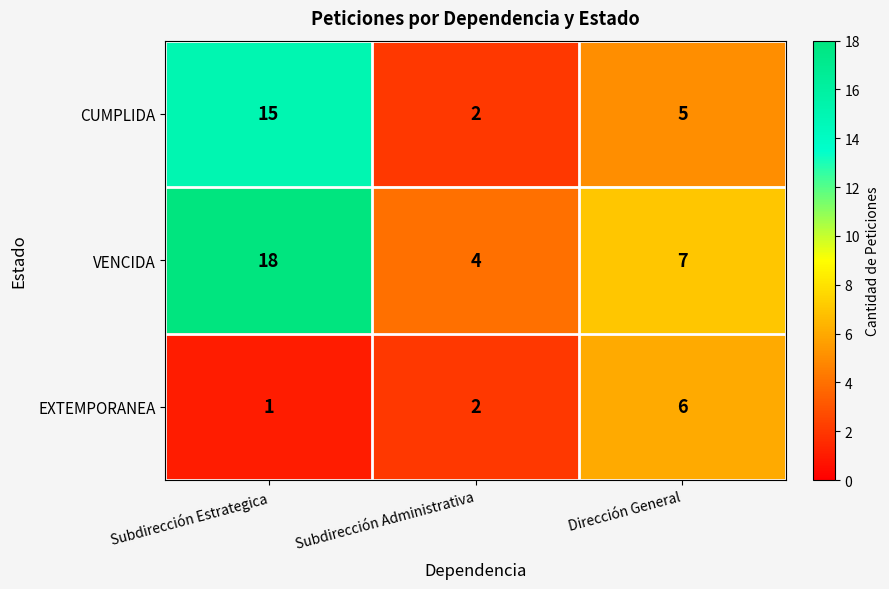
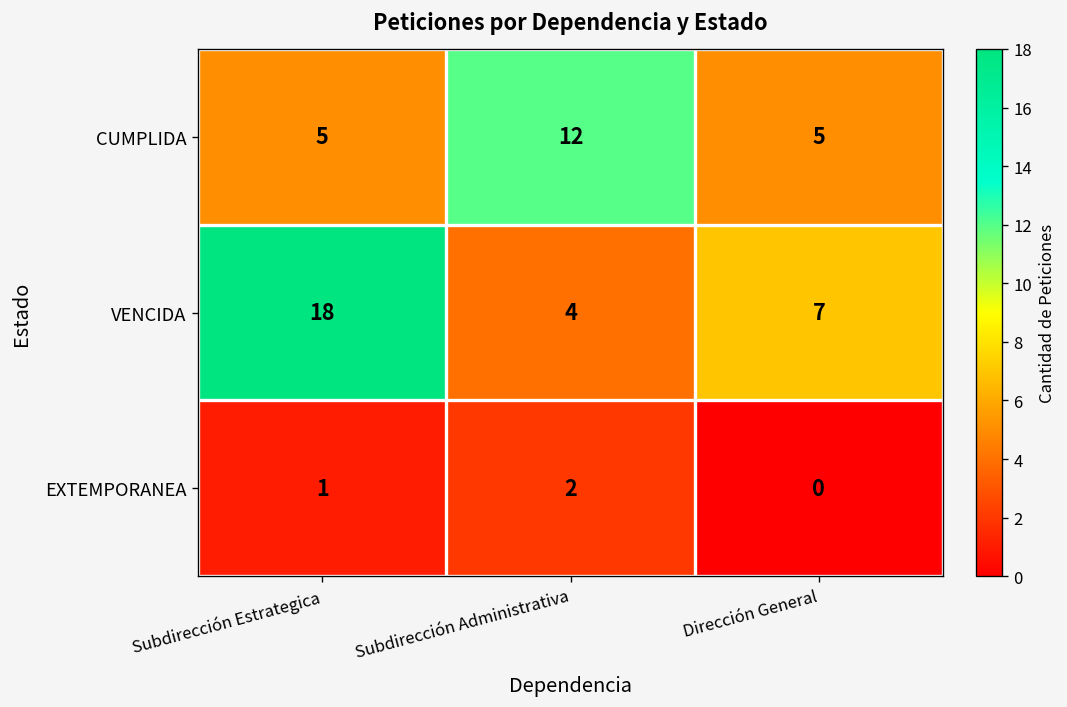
CUMPLIDA, Subdirección Estrategica: 15 -> 5
CUMPLIDA, Subdirección Administrativa: 2 -> 12
EXTEMPORANEA, Dirección General: 6 -> 0
